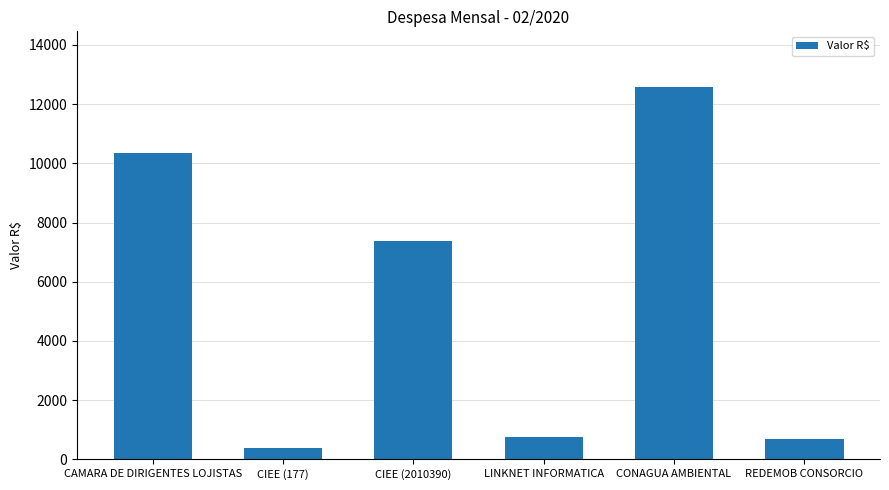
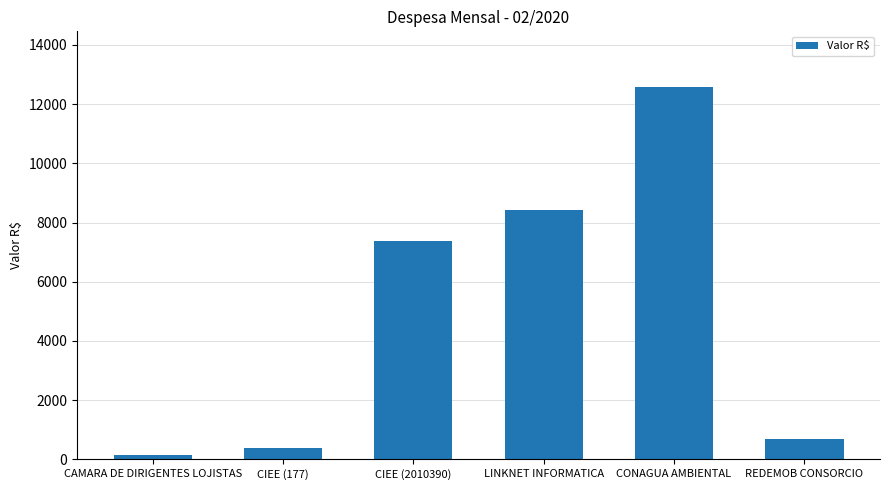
CAMARA DE DIRIGENTES LOJISTAS: 10400 -> 100
LINKNET INFORMATICA: 800 -> 8400
